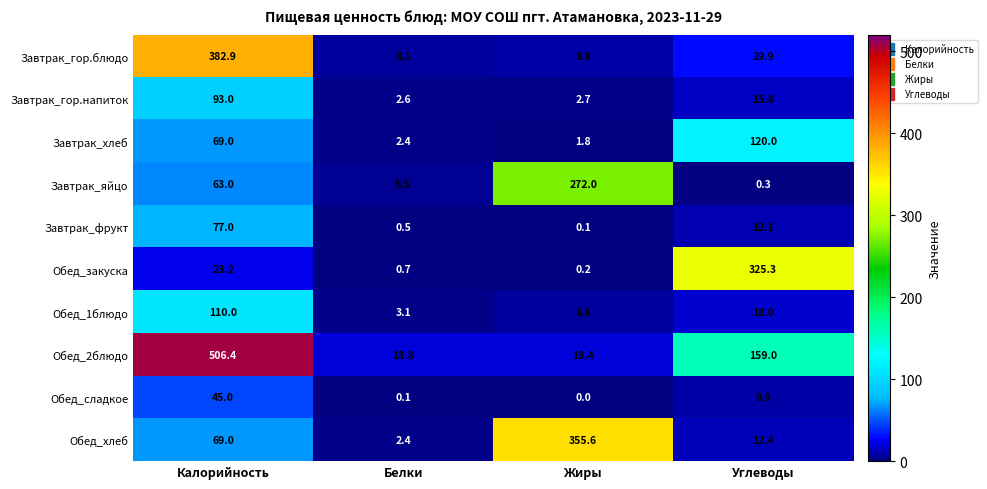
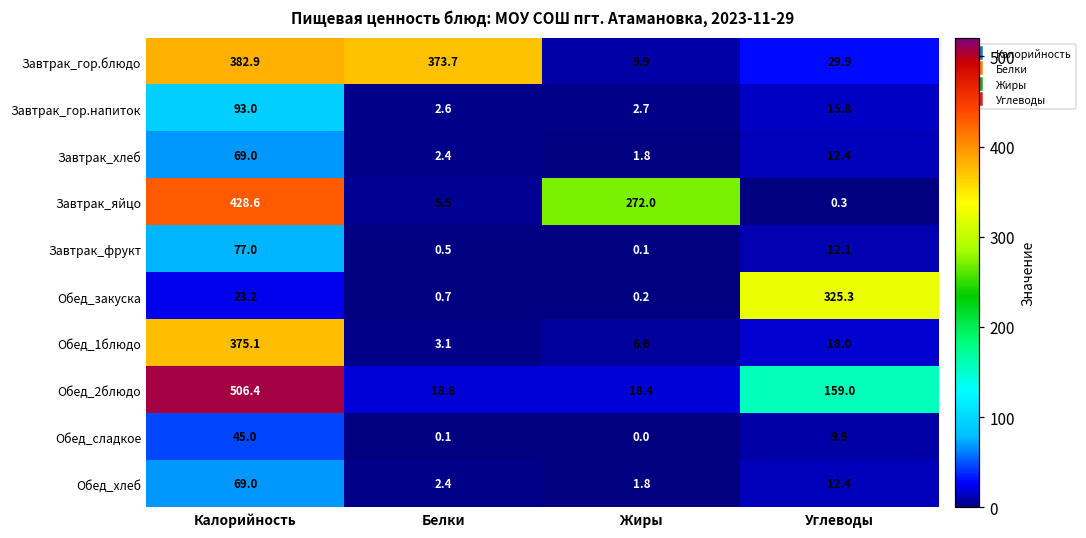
Завтрак_гор.блюдо, Белки: 8.1 -> 373.7
Завтрак_хлеб, Углеводы: 120.0 -> 12.4
Завтрак_яйцо, Калорийность: 63.0 -> 428.6
Обед_1блюдо, Калорийность: 110.0 -> 375.1
Обед_хлеб, Жиры: 355.6 -> 1.8
